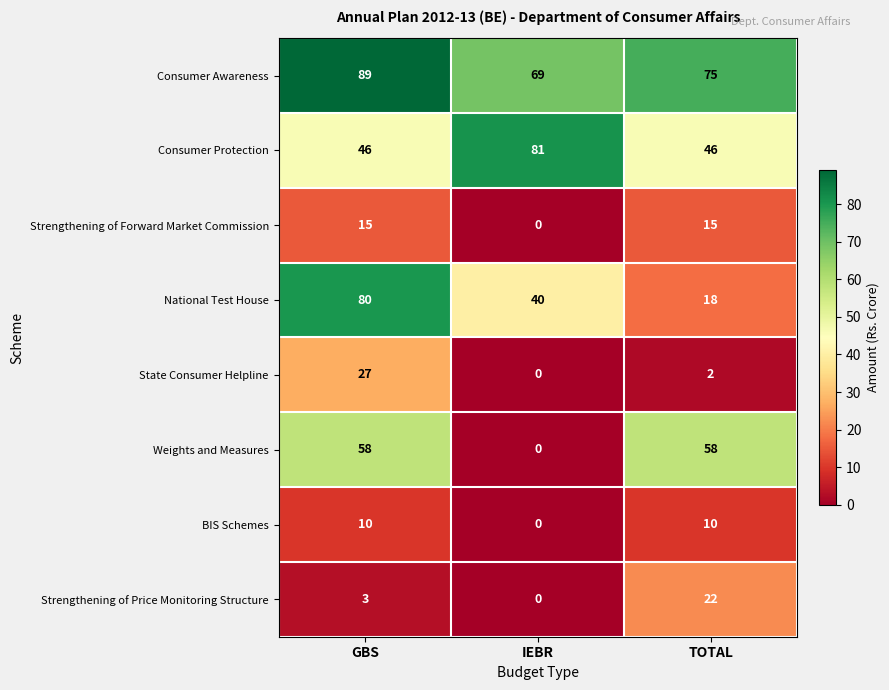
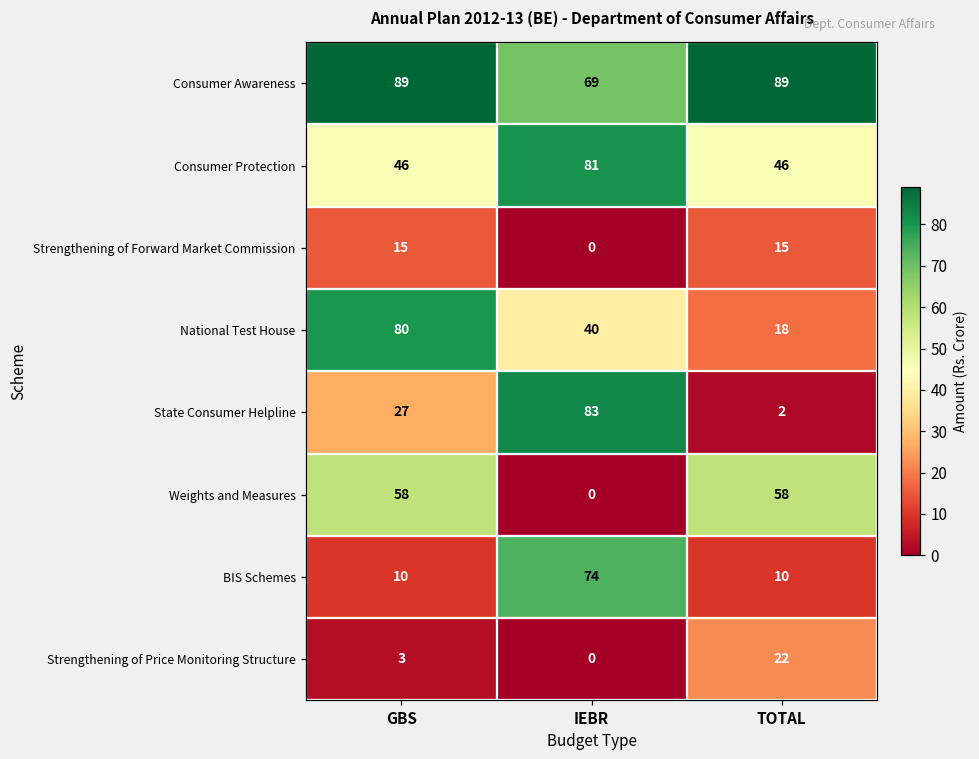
Consumer Awareness, TOTAL: 75 -> 89
State Consumer Helpline, IEBR: 0 -> 83
BIS Schemes, IEBR: 0 -> 74
